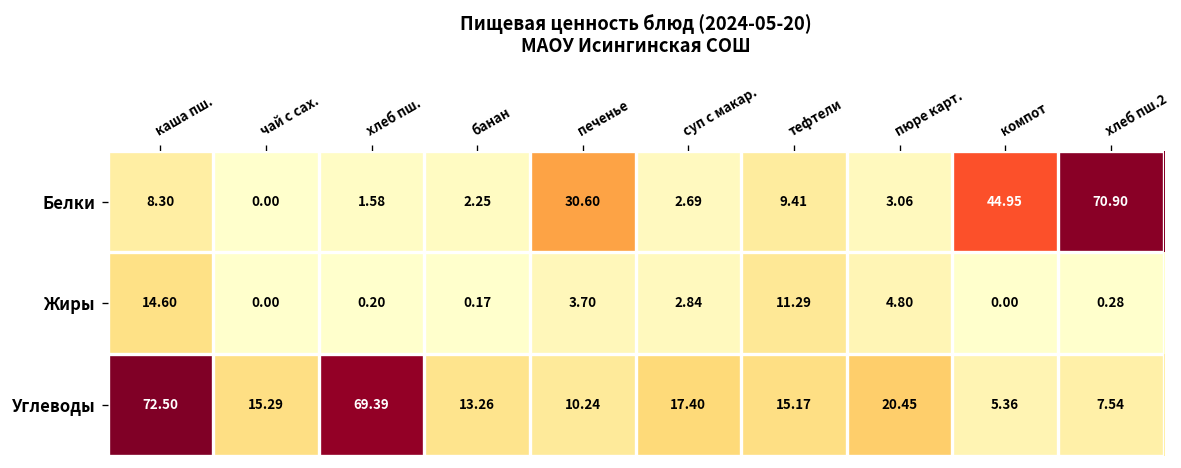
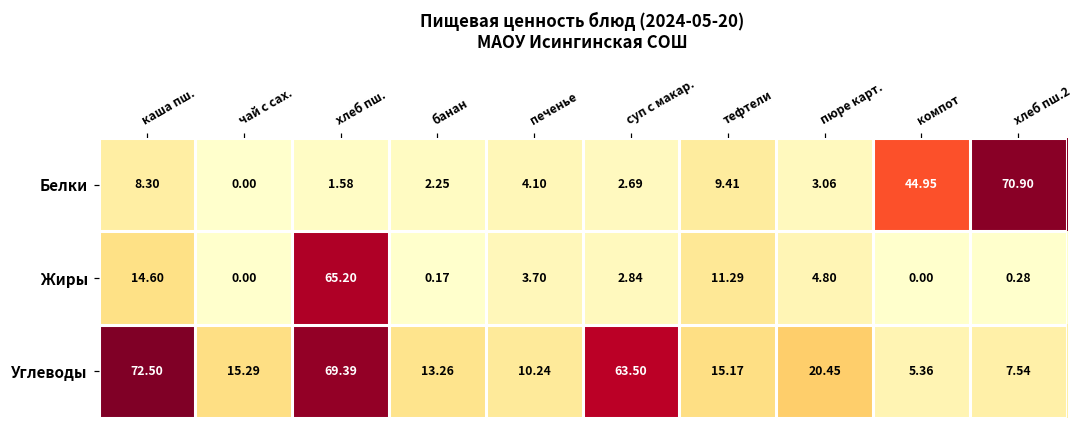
Белки, печенье: 30.60 -> 4.10
Жиры, хлеб пш.: 0.20 -> 65.20
Углеводы, суп с макар.: 17.40 -> 63.50
